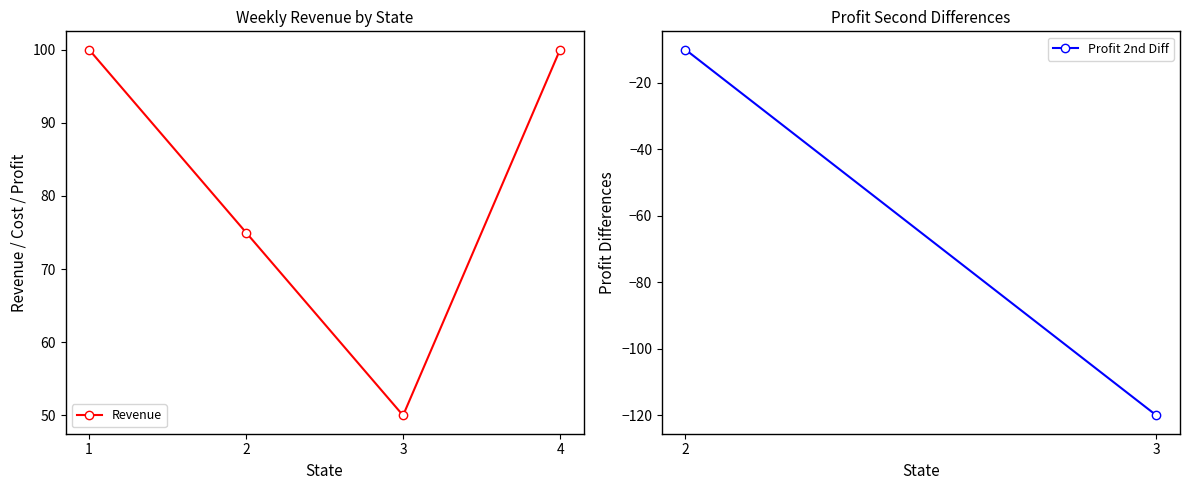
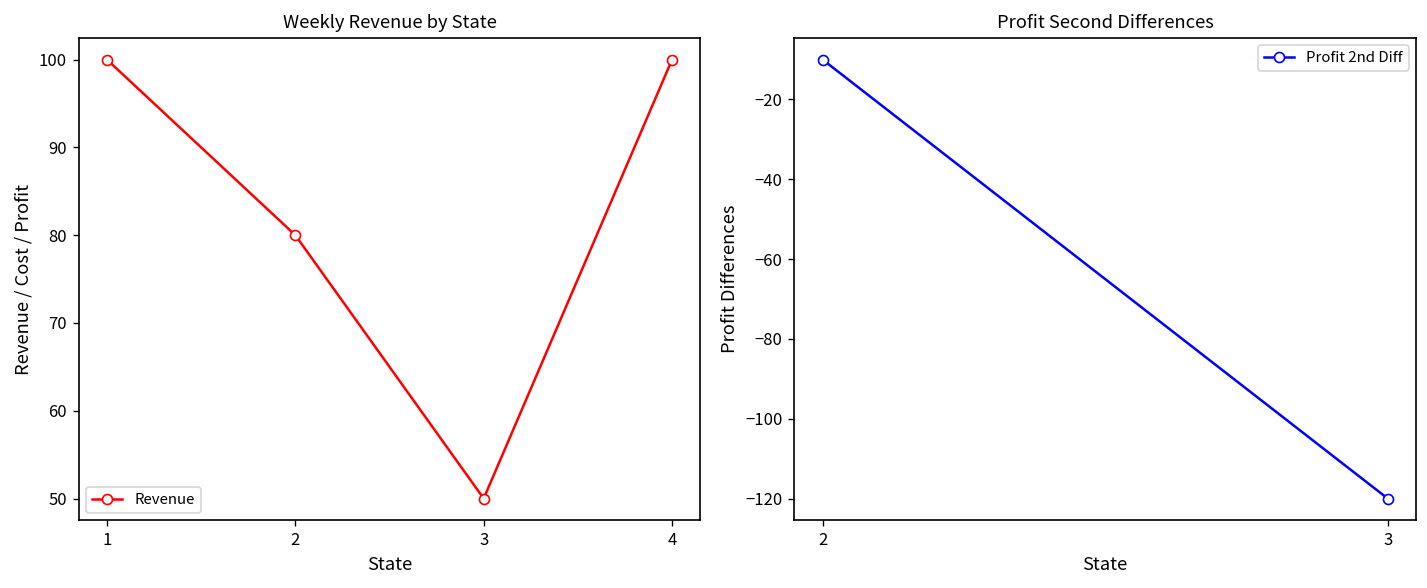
Weekly Revenue by State, 2: 75 -> 80
